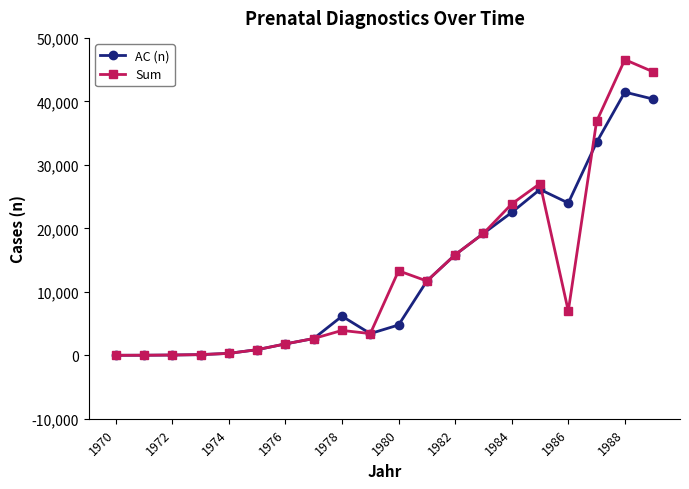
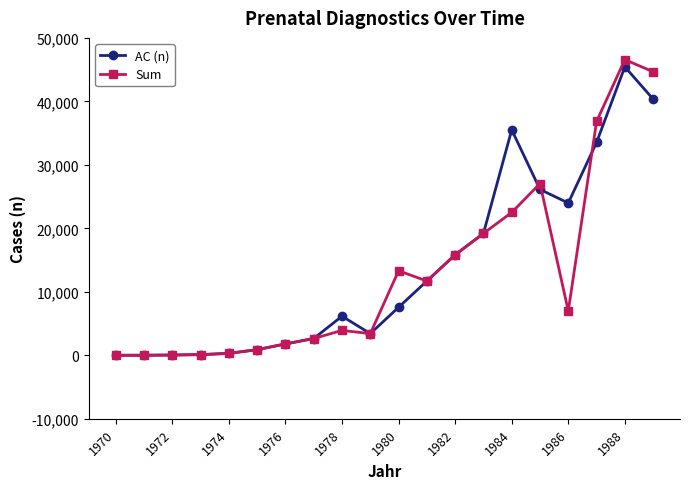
AC (n), 1980: 5,000 -> 8,000
AC (n), 1984: 23,000 -> 36,000
Sum, 1984: 24,000 -> 23,000
AC (n), 1988: 41,000 -> 45,000
